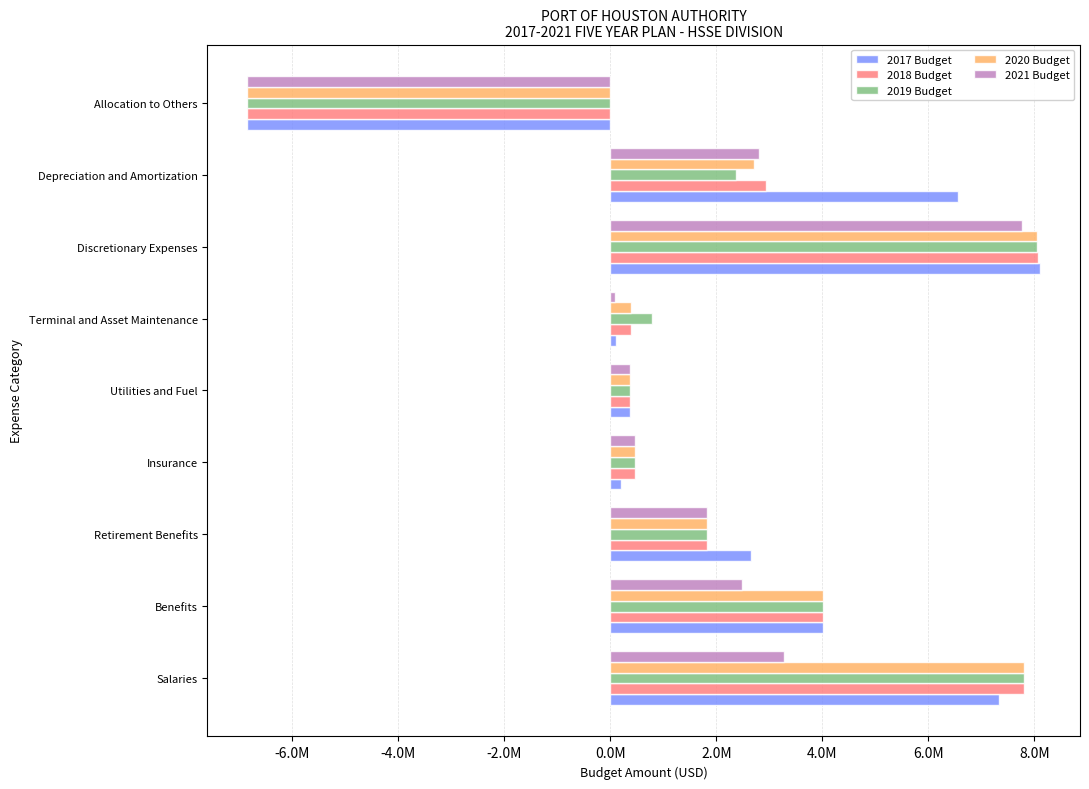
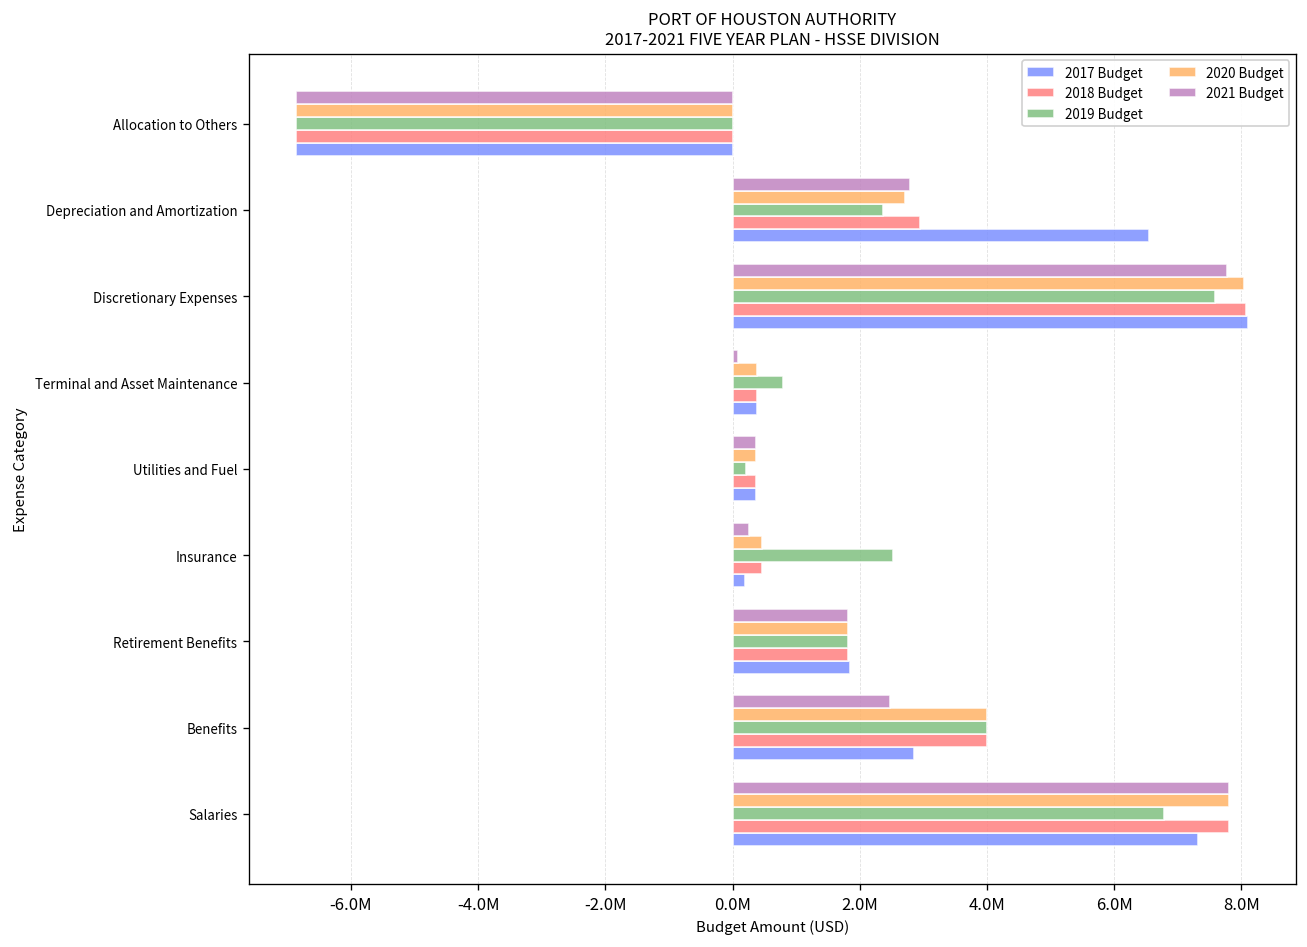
2019 Budget, Discretionary Expenses: 8000000 -> 7600000
2017 Budget, Terminal and Asset Maintenance: 100000 -> 400000
2019 Budget, Utilities and Fuel: 400000 -> 200000
2021 Budget, Insurance: 500000 -> 300000
2019 Budget, Insurance: 500000 -> 2500000
2017 Budget, Retirement Benefits: 2700000 -> 1800000
2017 Budget, Benefits: 4000000 -> 2900000
2021 Budget, Salaries: 3300000 -> 7800000
2019 Budget, Salaries: 7800000 -> 6800000
